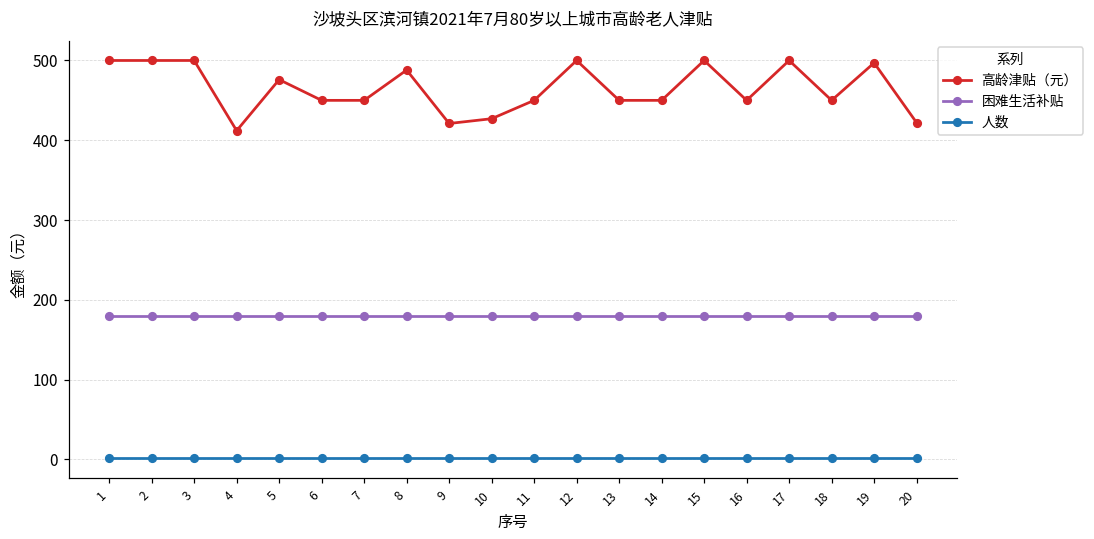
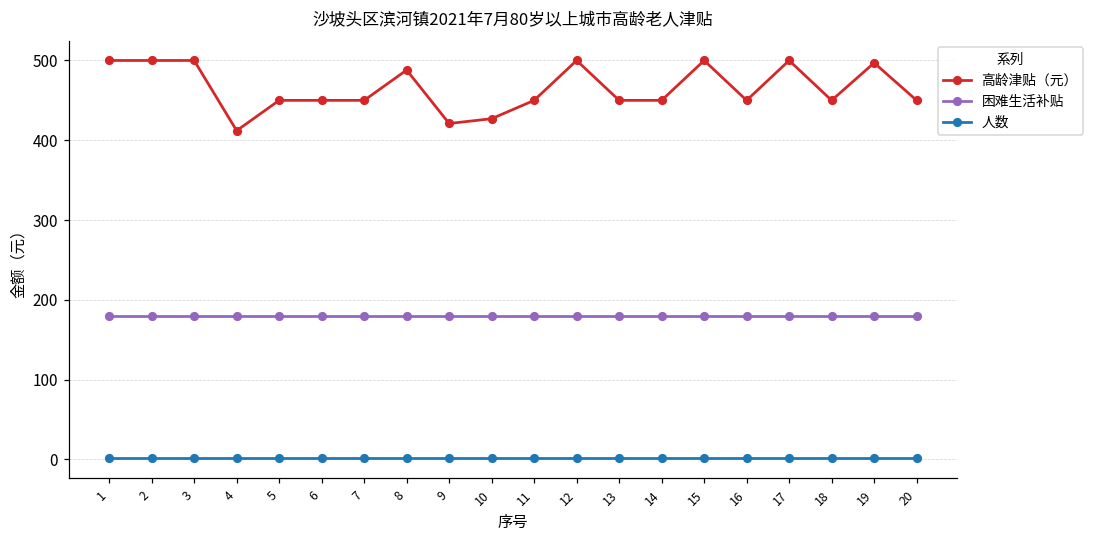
高龄津贴（元）, 5: 480 -> 450
高龄津贴（元）, 20: 420 -> 450
